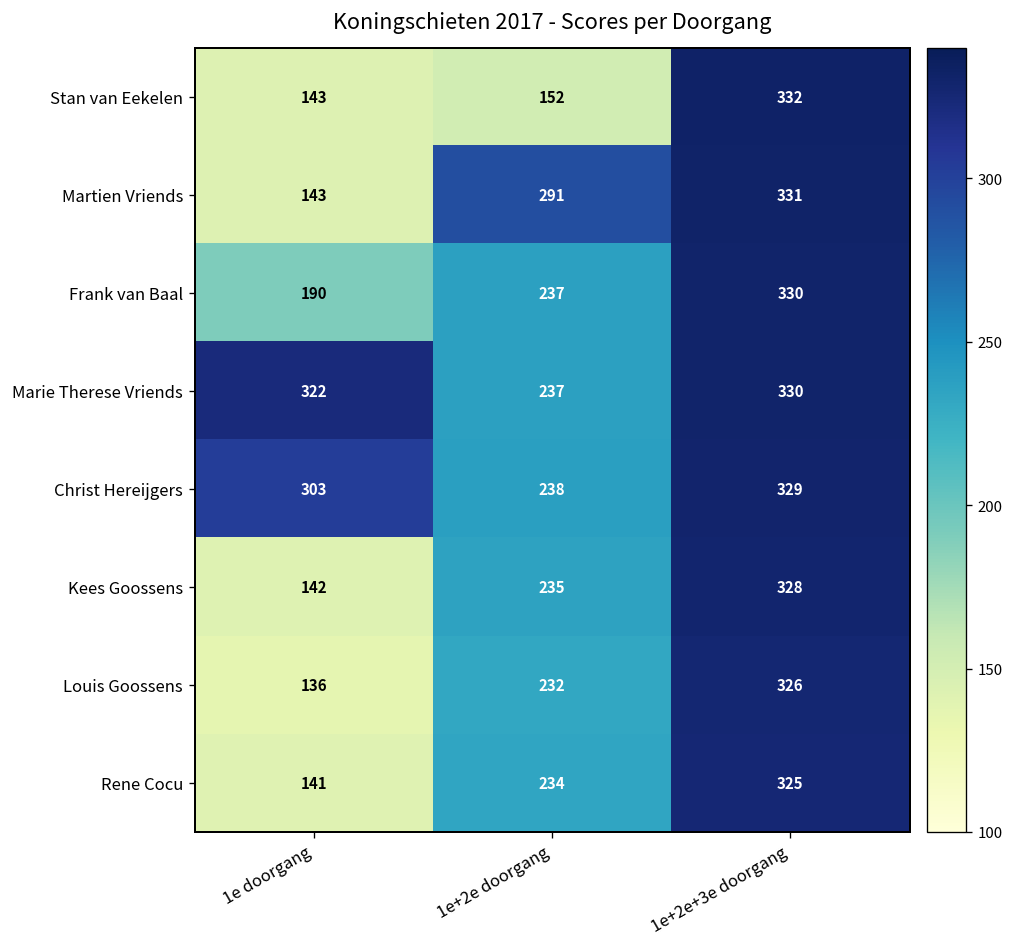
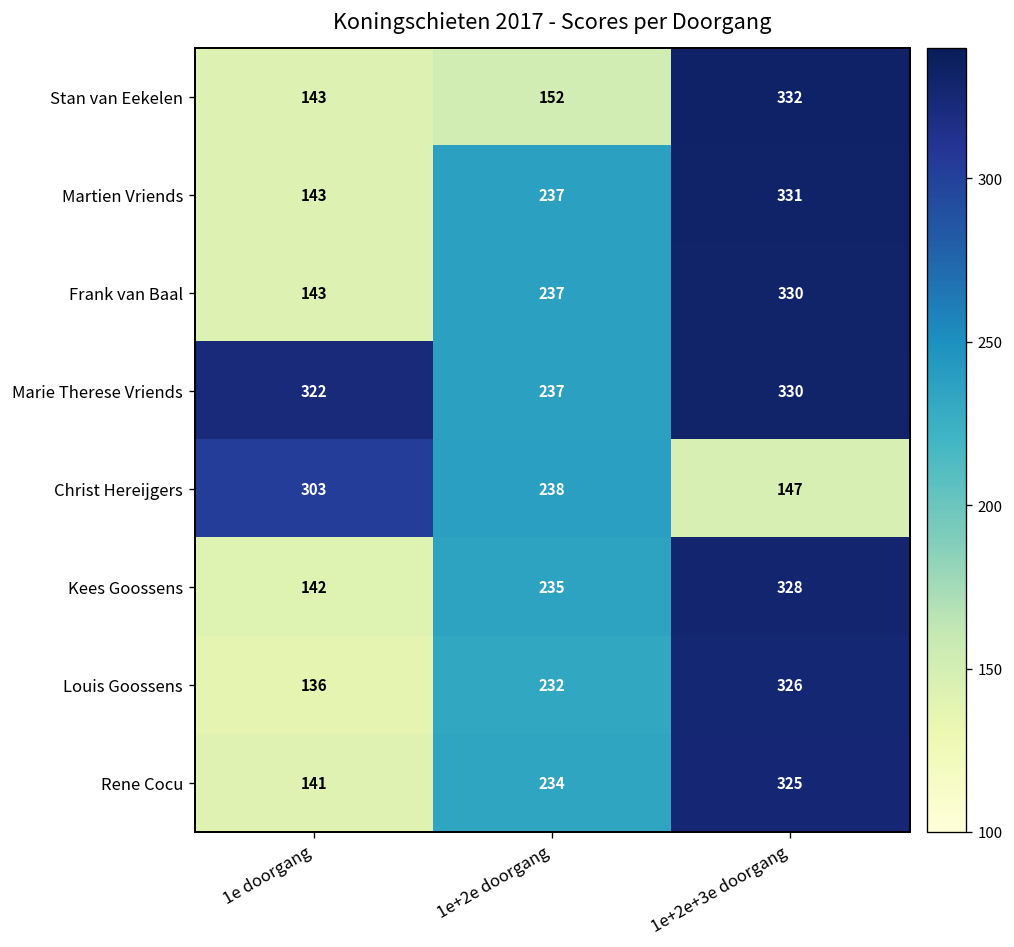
Martien Vriends, 1e+2e doorgang: 291 -> 237
Frank van Baal, 1e doorgang: 190 -> 143
Christ Hereijgers, 1e+2e+3e doorgang: 329 -> 147
